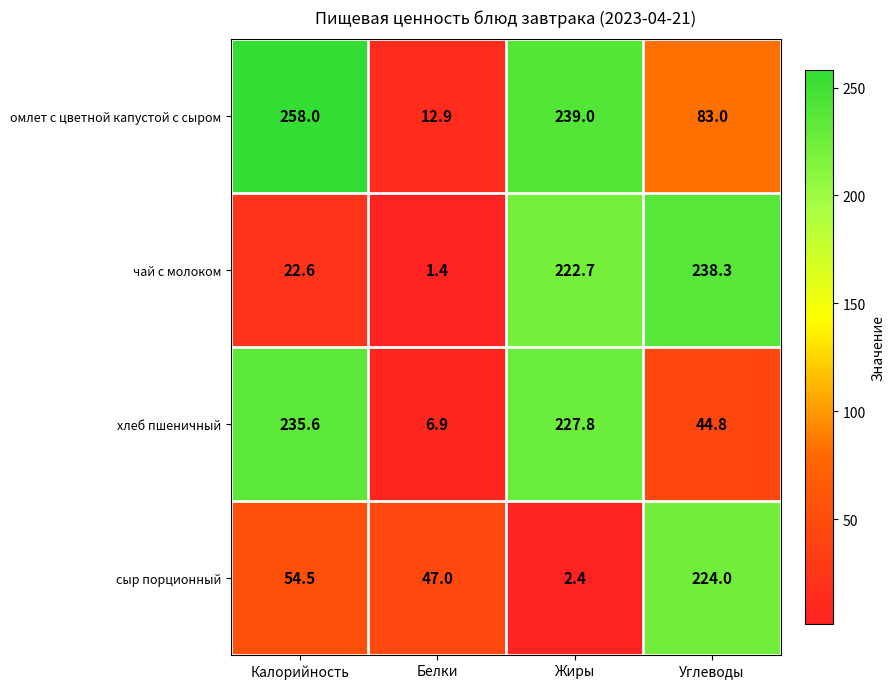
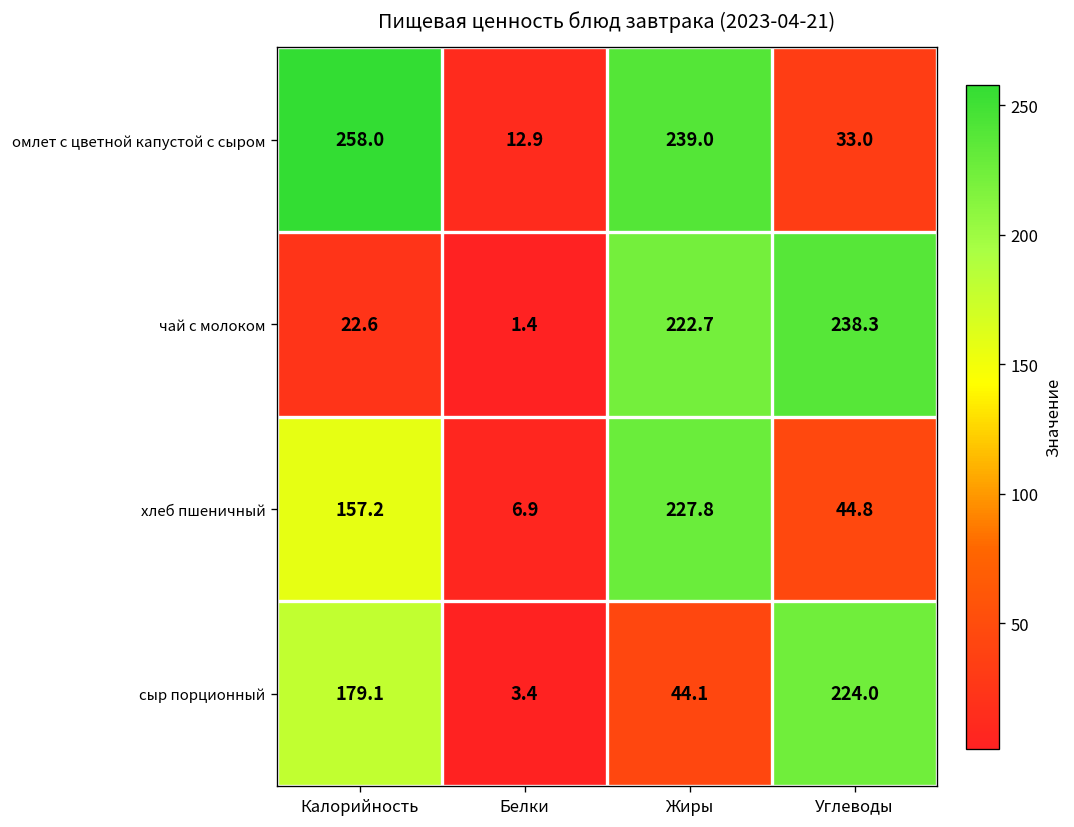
омлет с цветной капустой с сыром, Углеводы: 83.0 -> 33.0
хлеб пшеничный, Калорийность: 235.6 -> 157.2
сыр порционный, Калорийность: 54.5 -> 179.1
сыр порционный, Белки: 47.0 -> 3.4
сыр порционный, Жиры: 2.4 -> 44.1
